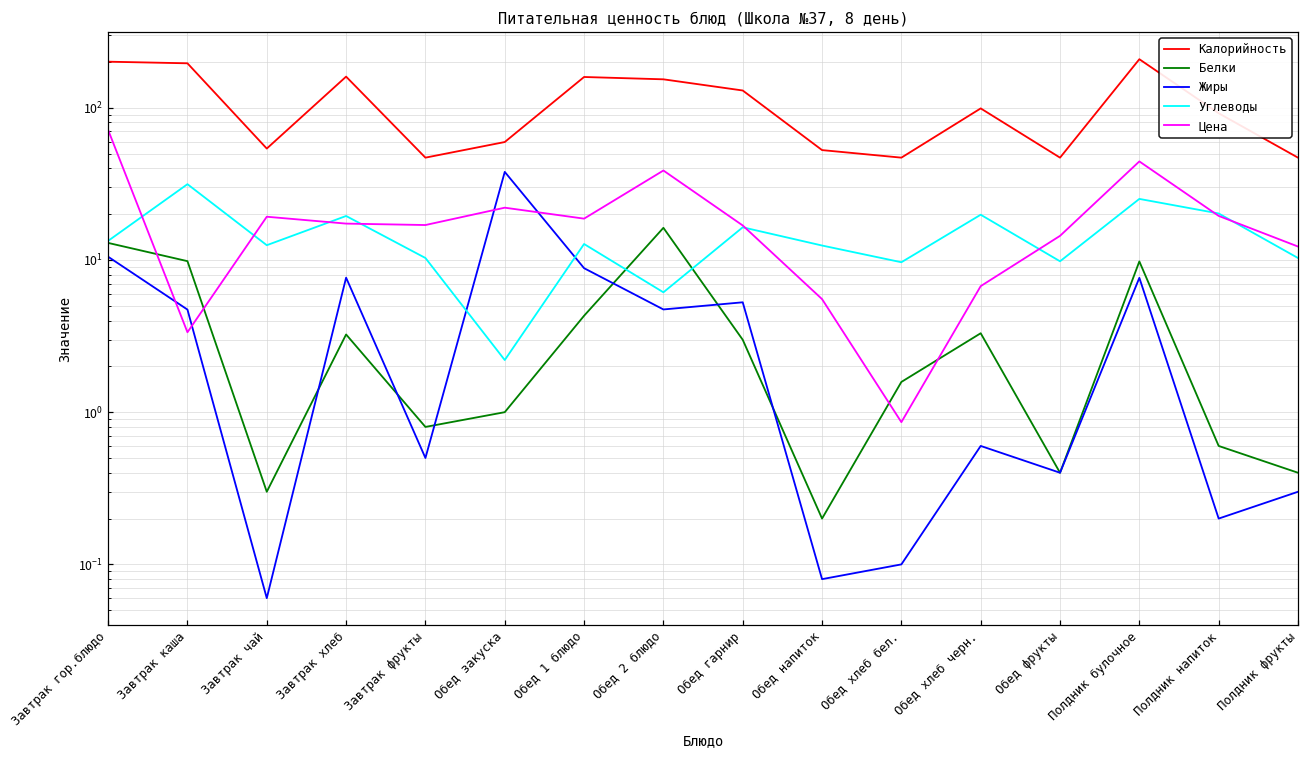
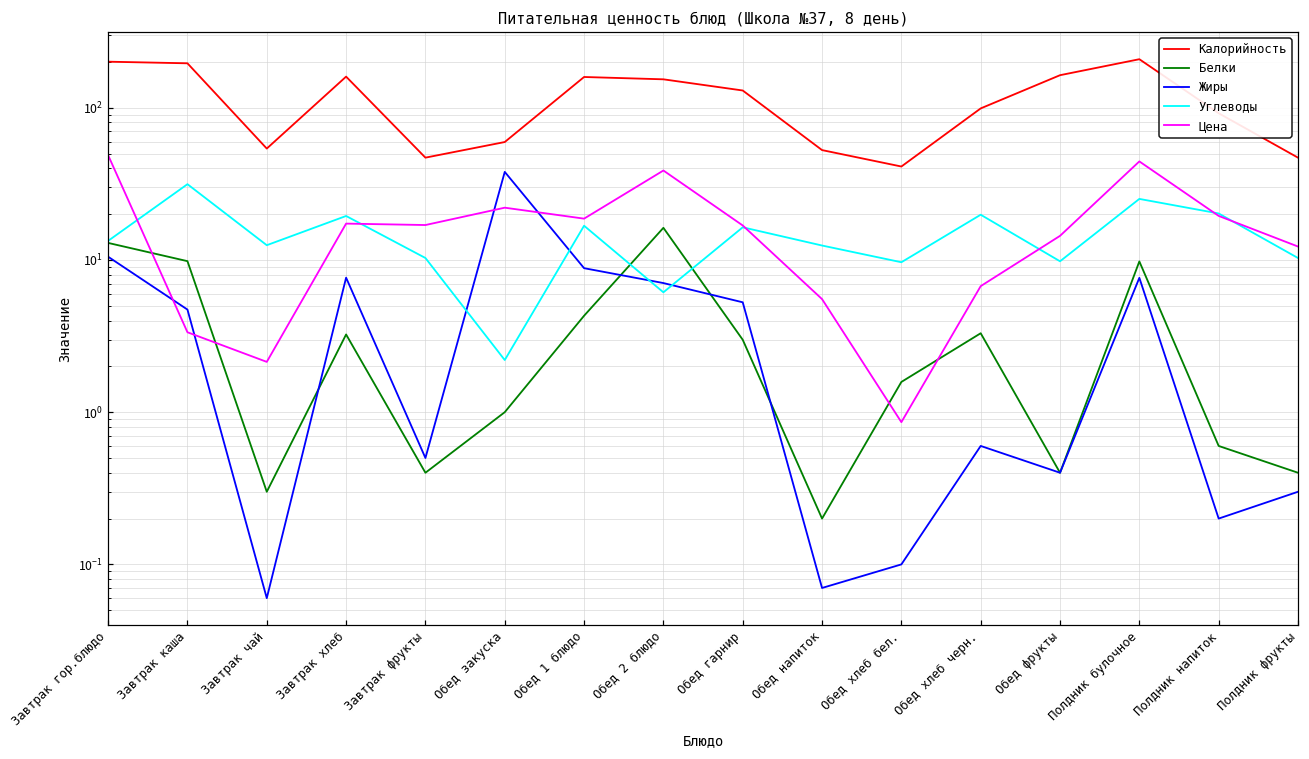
Цена, Завтрак гор.блюдо: 70 -> 49
Цена, Завтрак чай: 19 -> 2.1
Белки, Завтрак фрукты: 0.8 -> 0.4
Углеводы, Обед 1 блюдо: 13 -> 17
Жиры, Обед 2 блюдо: 4.7 -> 7
Жиры, Обед напиток: 0.08 -> 0.07
Калорийность, Обед хлеб бел.: 47 -> 41
Калорийность, Обед фрукты: 47 -> 160
